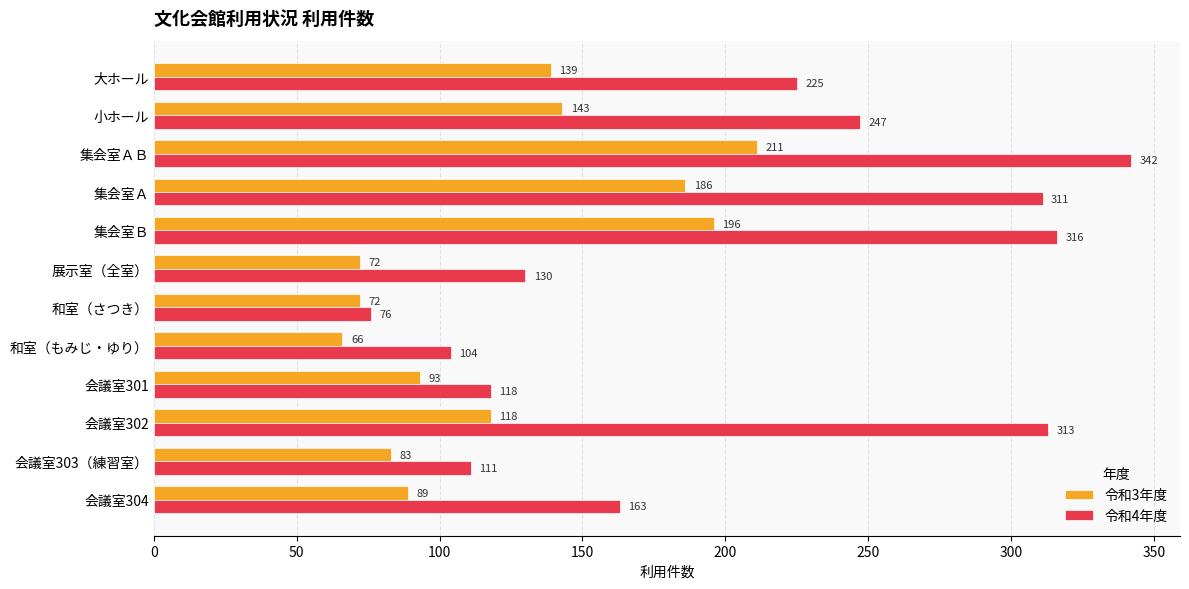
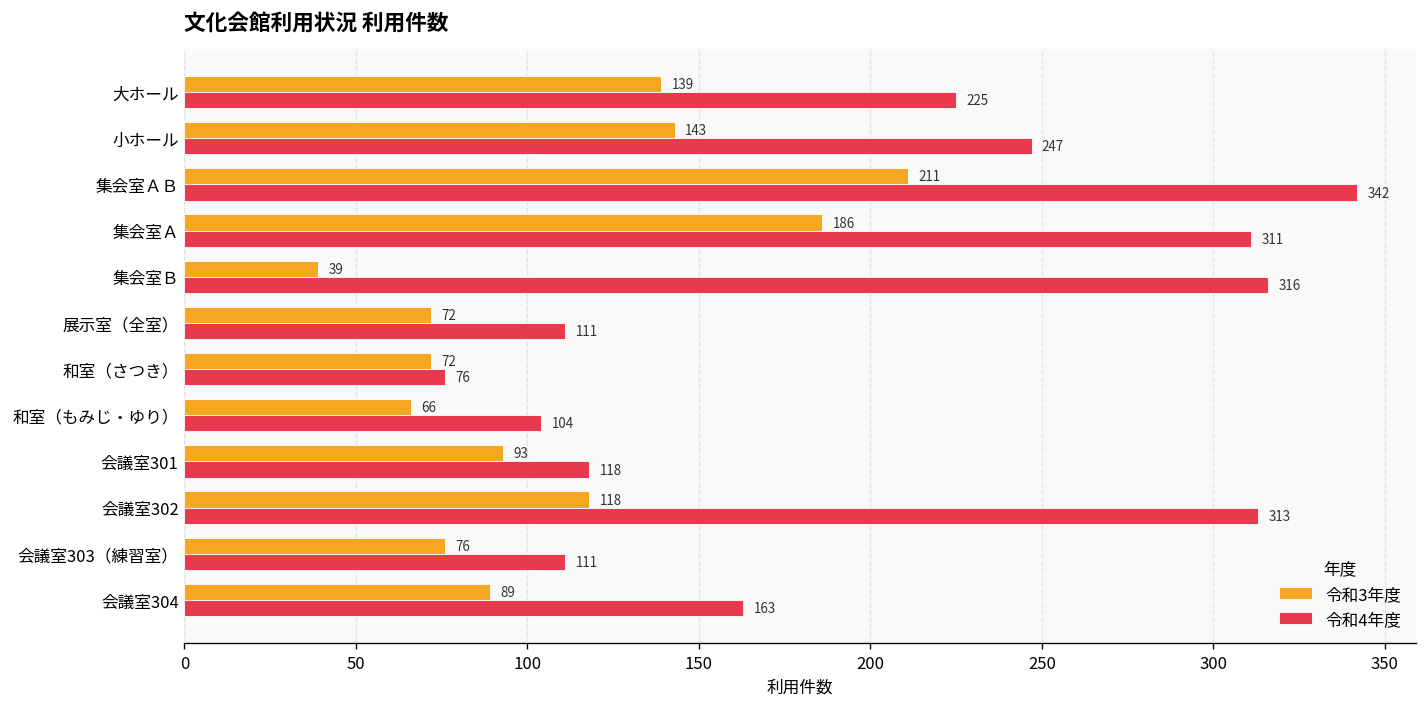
令和3年度, 集会室Ｂ: 196 -> 39
令和4年度, 展示室（全室）: 130 -> 111
令和3年度, 会議室303（練習室）: 83 -> 76
